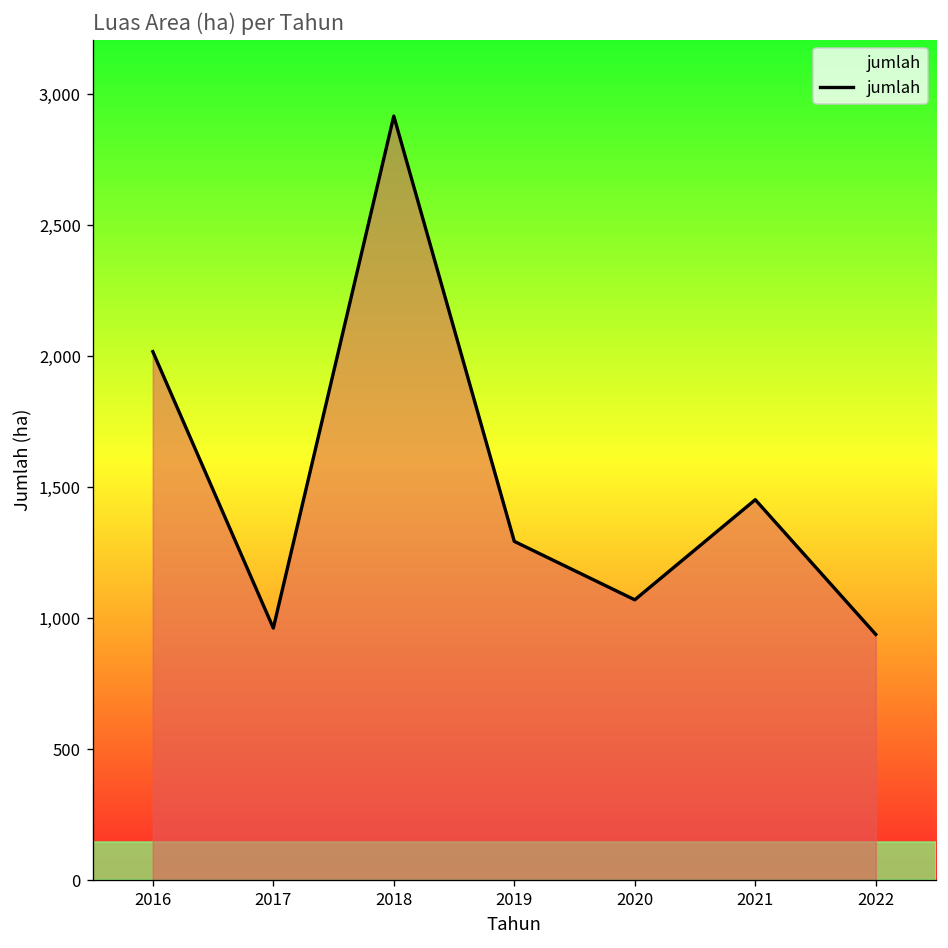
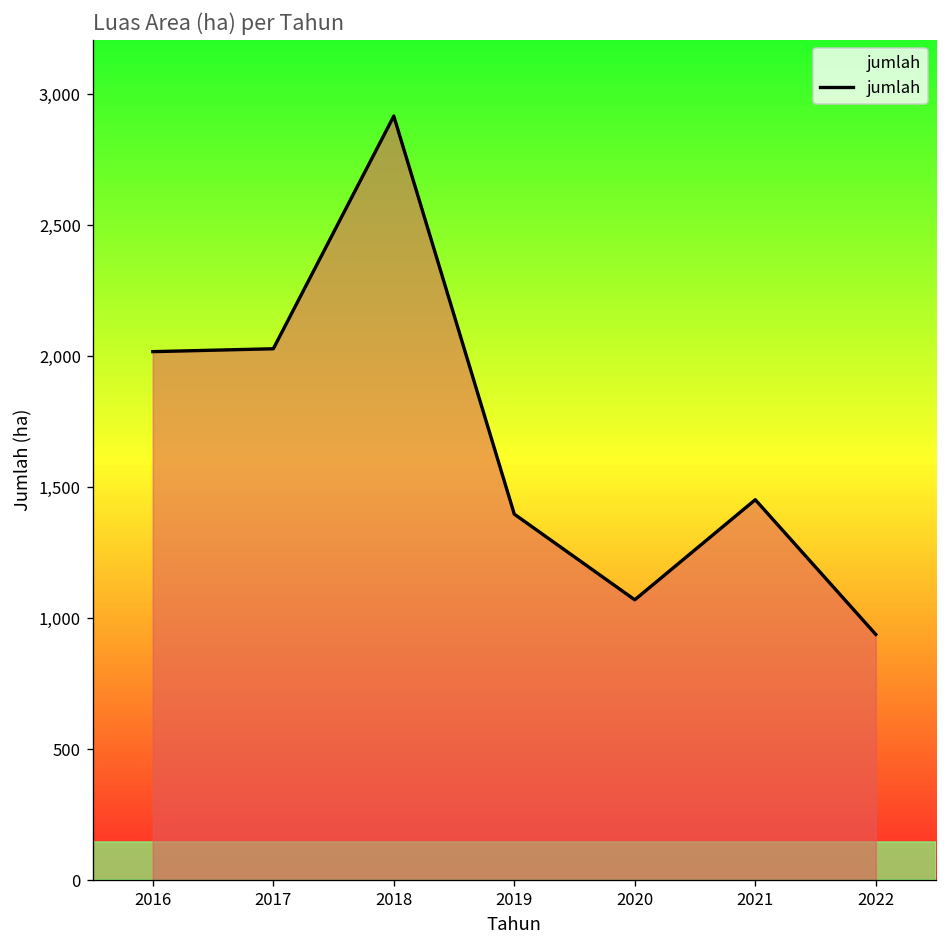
2017: 960 -> 2,030
2019: 1,290 -> 1,400
